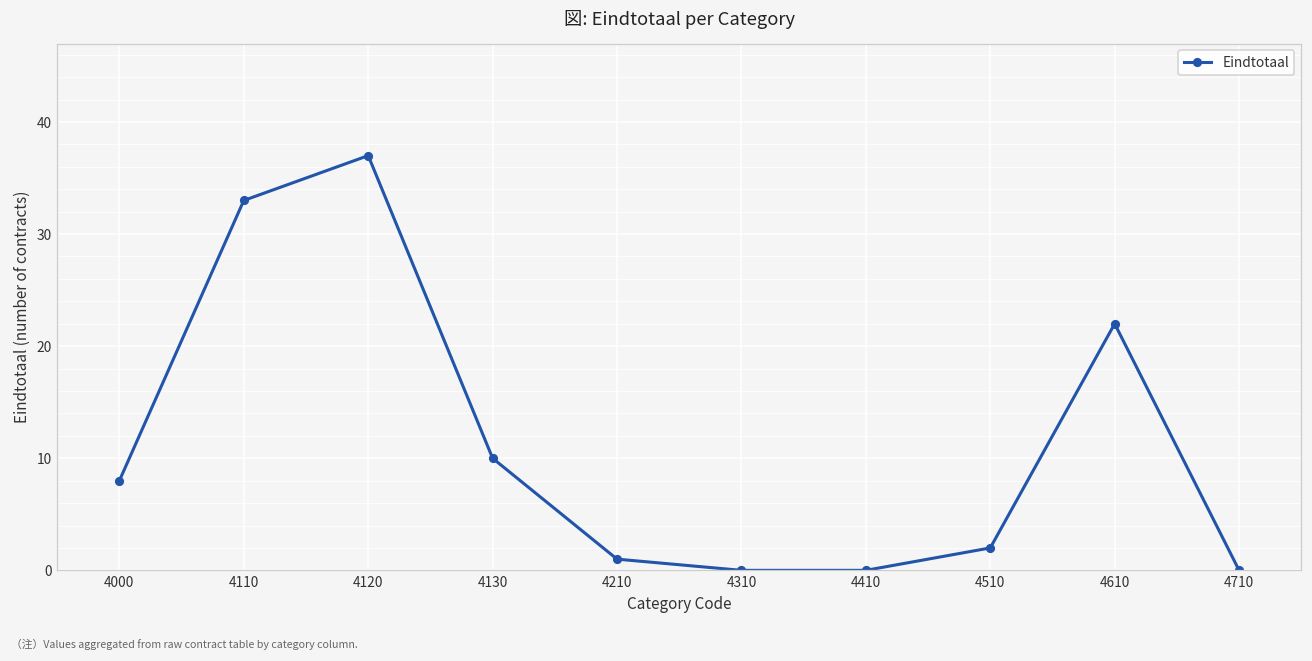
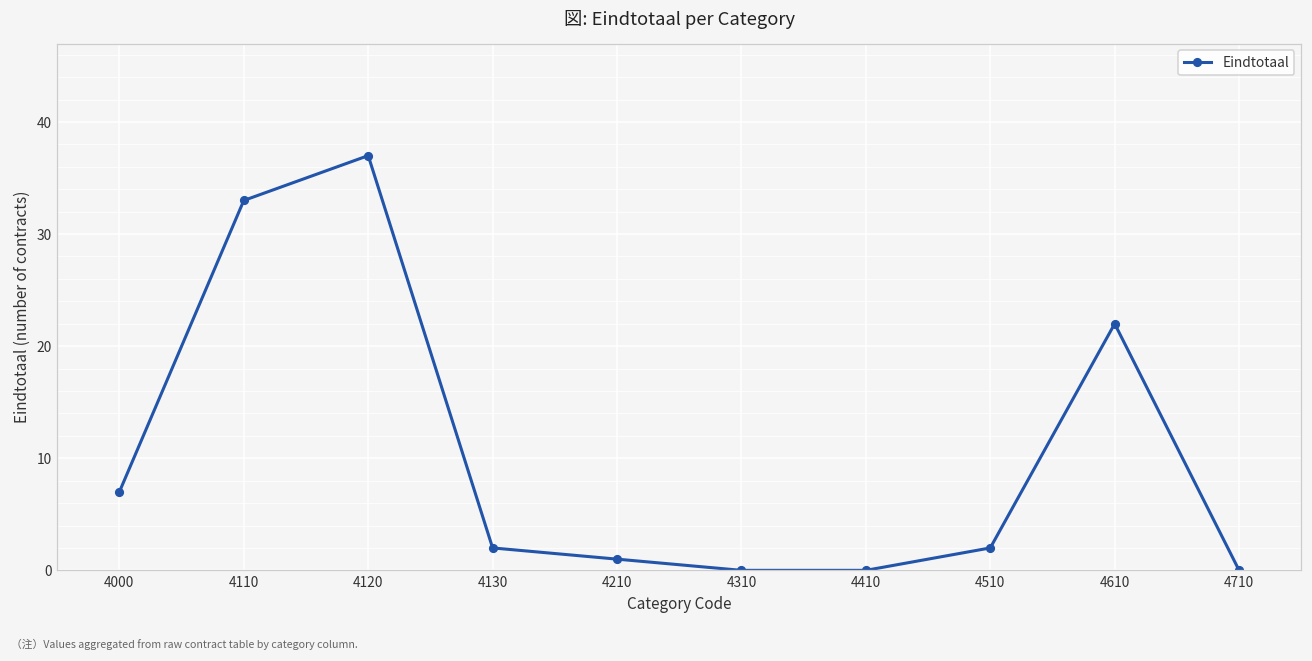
4000: 8 -> 7
4130: 10 -> 2
